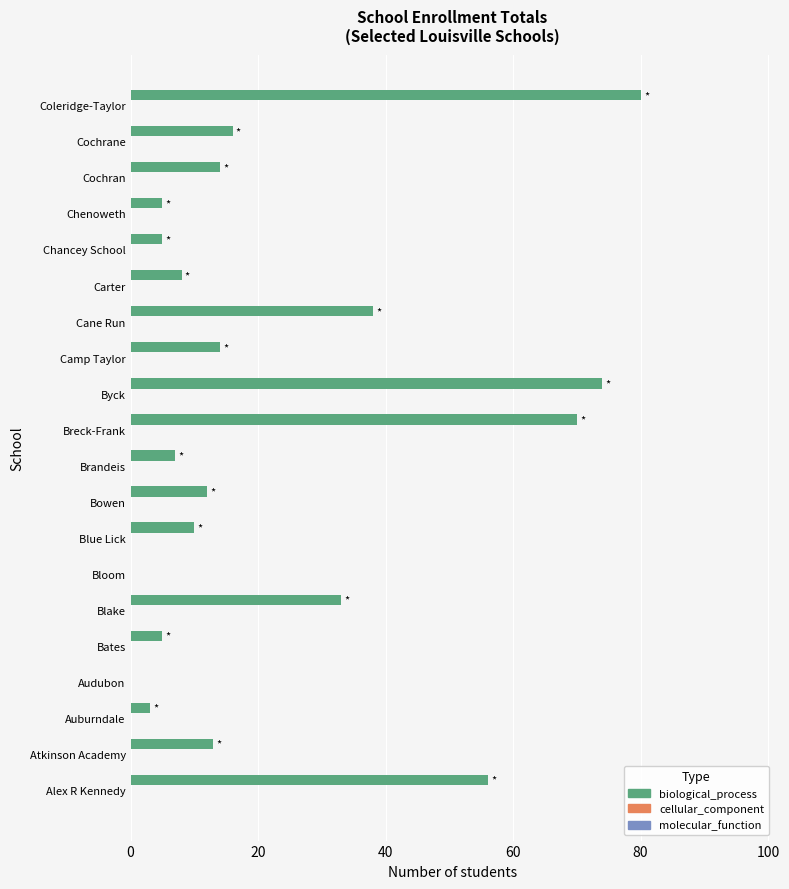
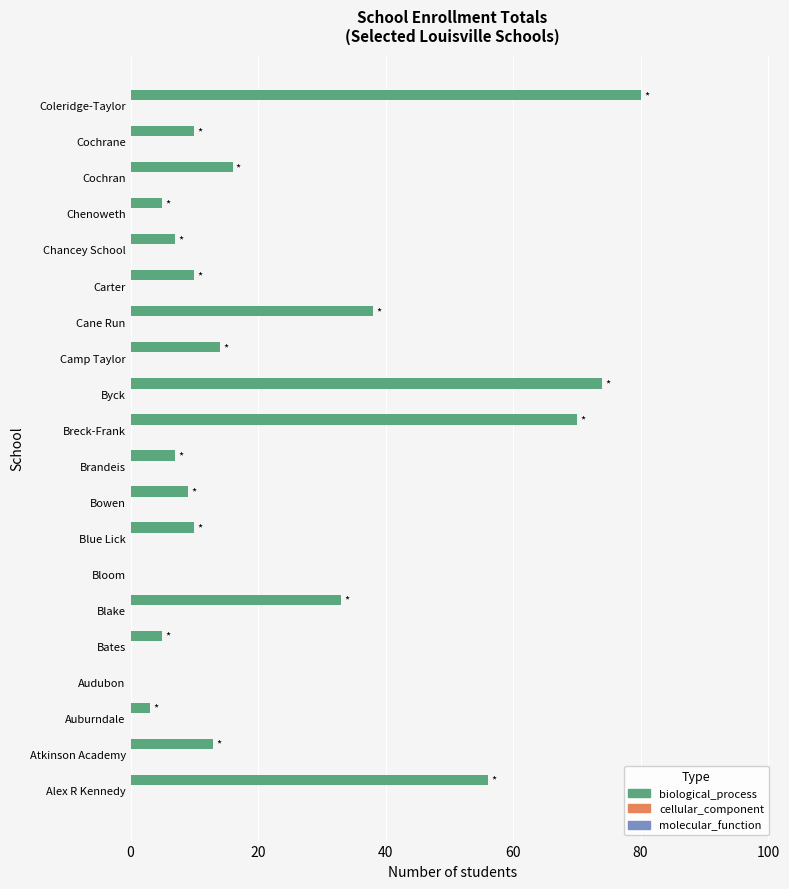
biological_process, Cochrane: 16 -> 10
biological_process, Cochran: 14 -> 16
biological_process, Chancey School: 5 -> 7
biological_process, Carter: 8 -> 10
biological_process, Bowen: 12 -> 9
